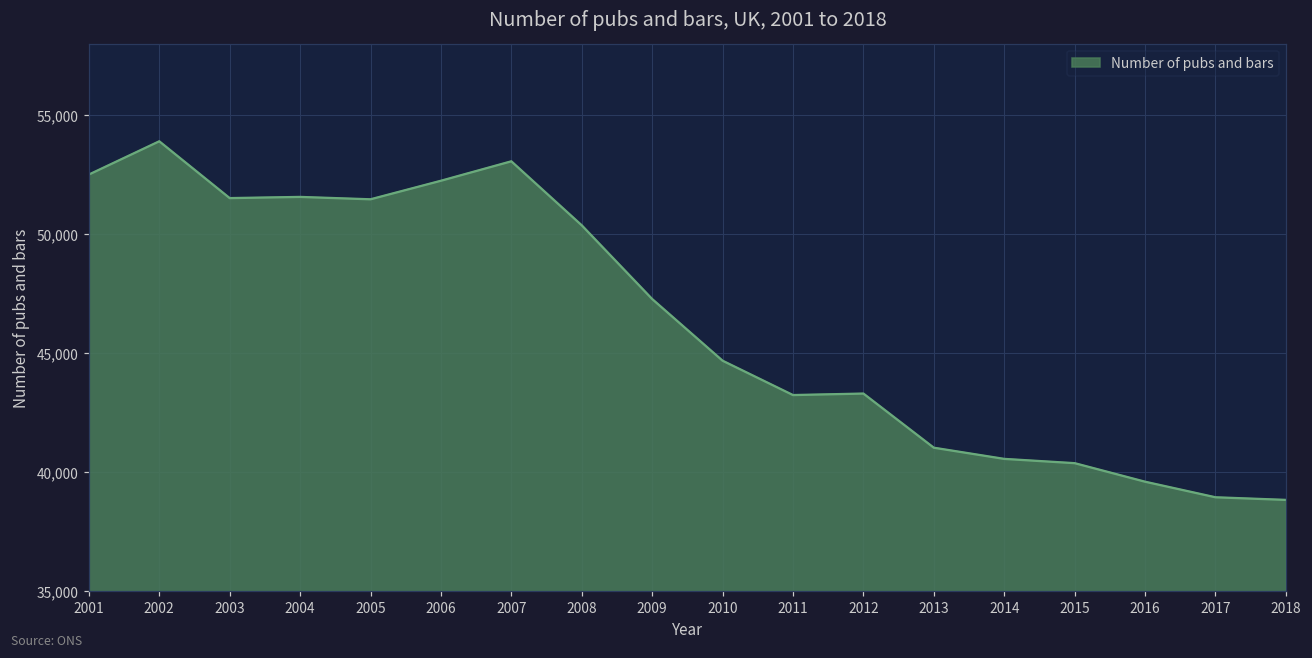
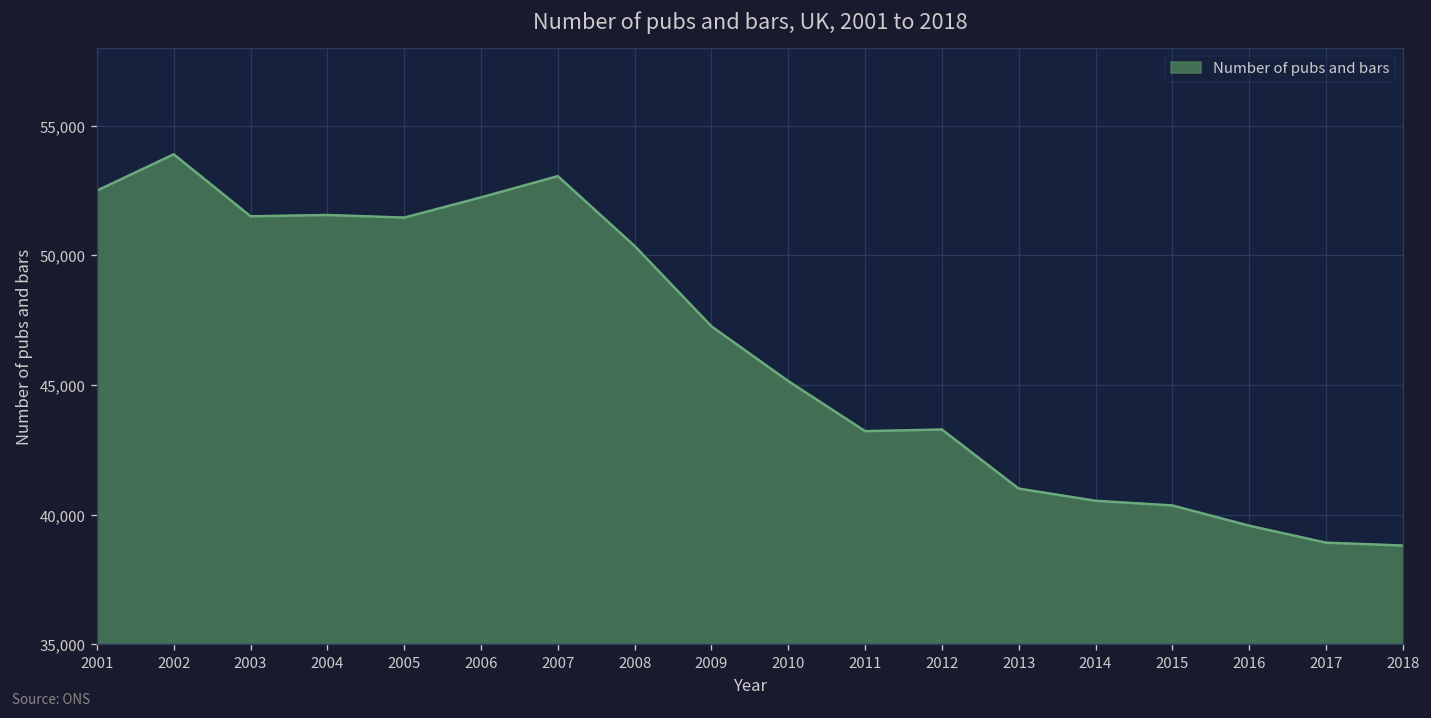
2010: 44,700 -> 45,200
